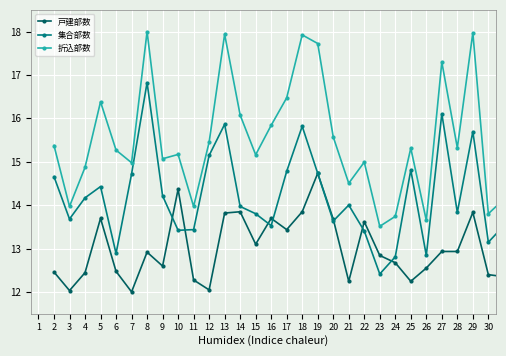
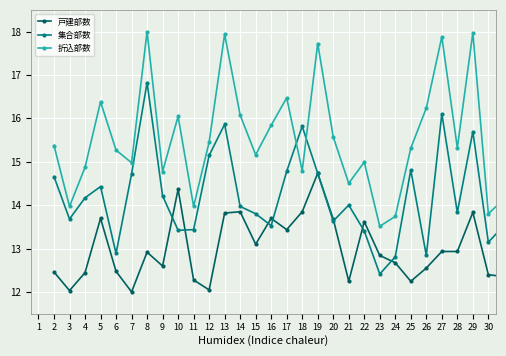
折込部数, 9: 15.1 -> 14.8
折込部数, 10: 15.2 -> 16.0
折込部数, 18: 17.9 -> 14.8
折込部数, 26: 13.6 -> 16.2
折込部数, 27: 17.3 -> 17.9
